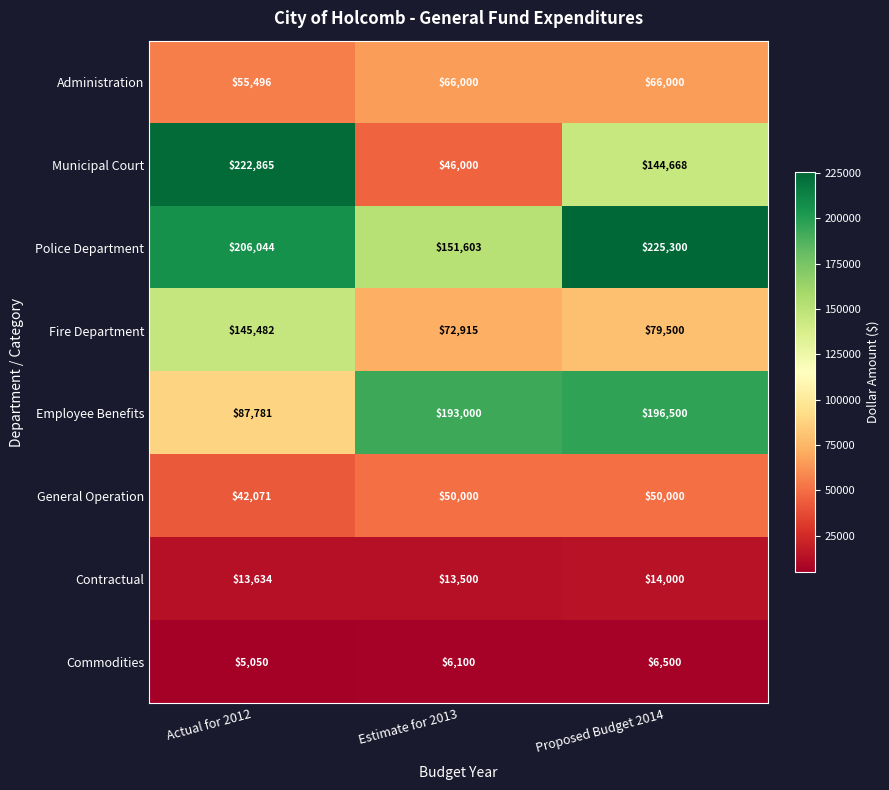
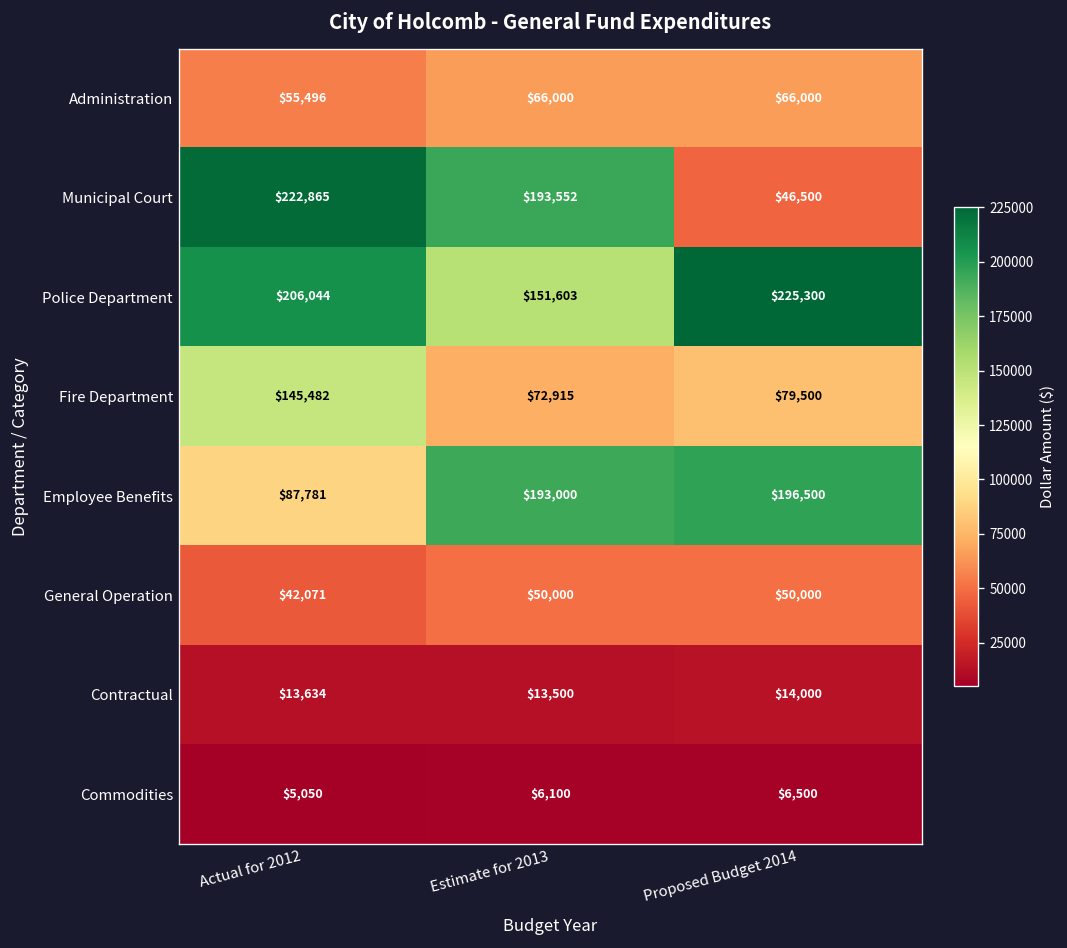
Municipal Court, Estimate for 2013: $46,000 -> $193,552
Municipal Court, Proposed Budget 2014: $144,668 -> $46,500
